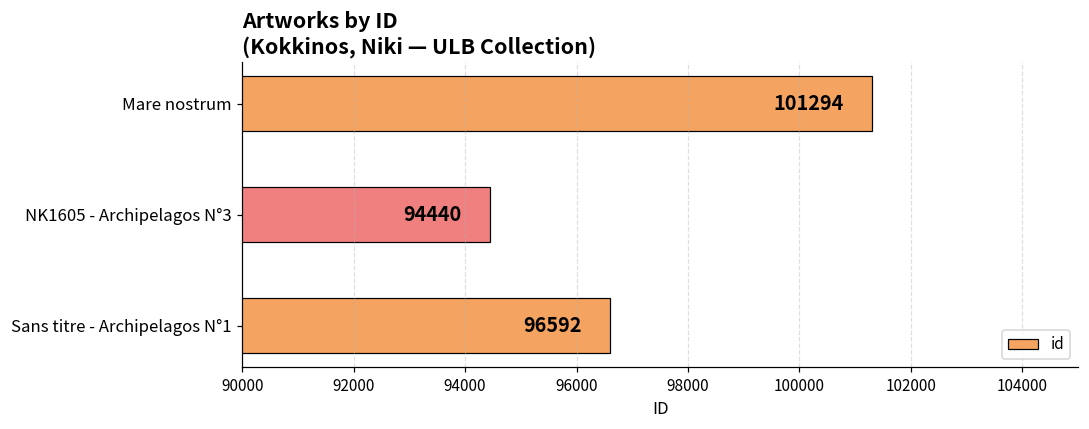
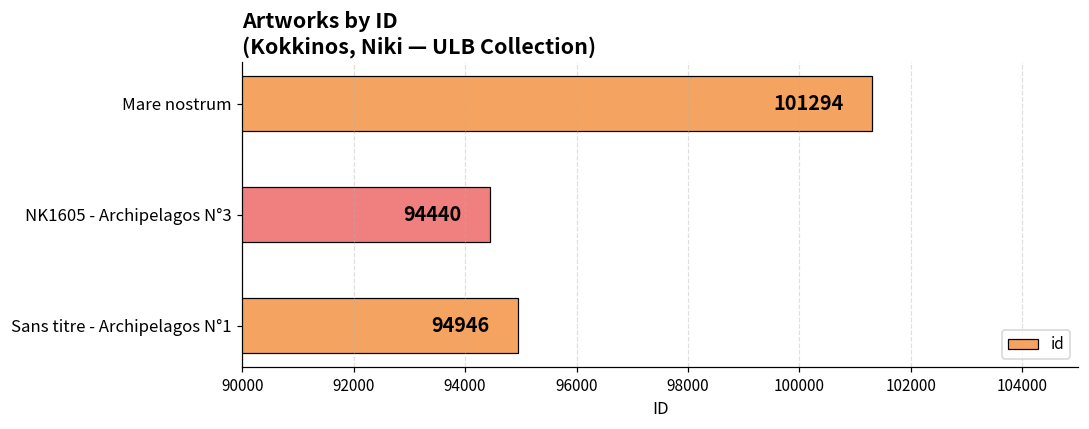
Sans titre - Archipelagos N°1: 96592 -> 94946
